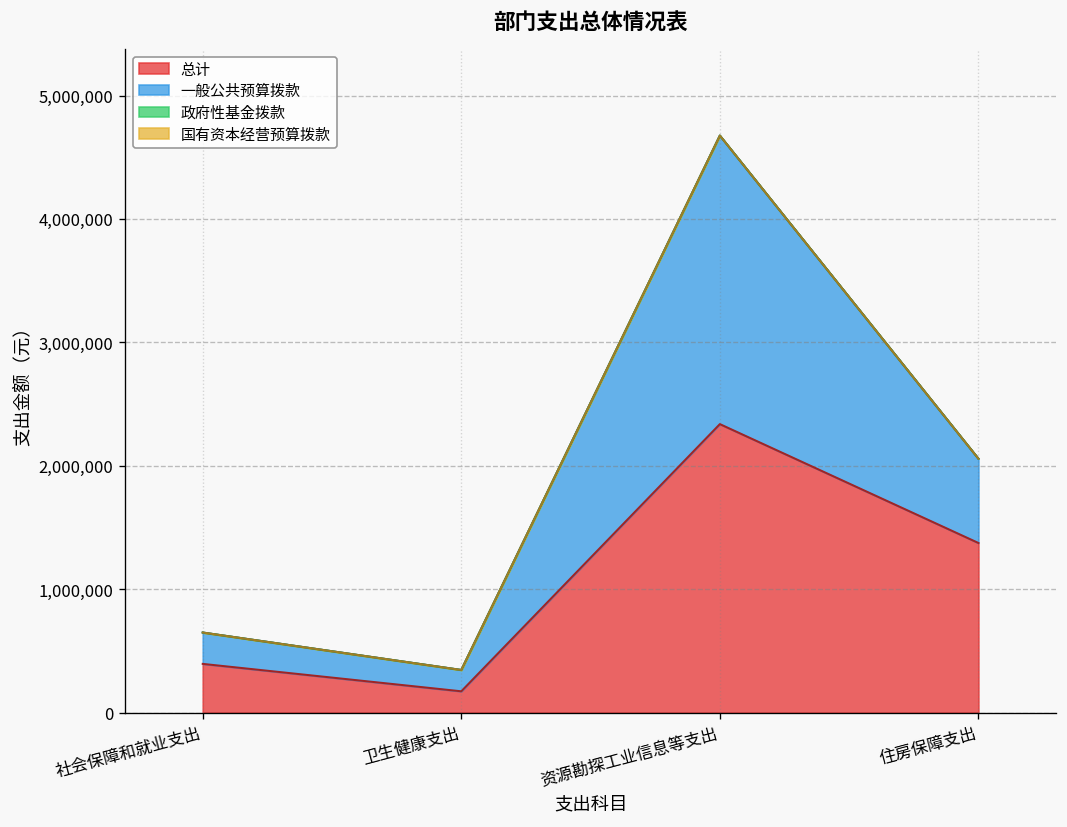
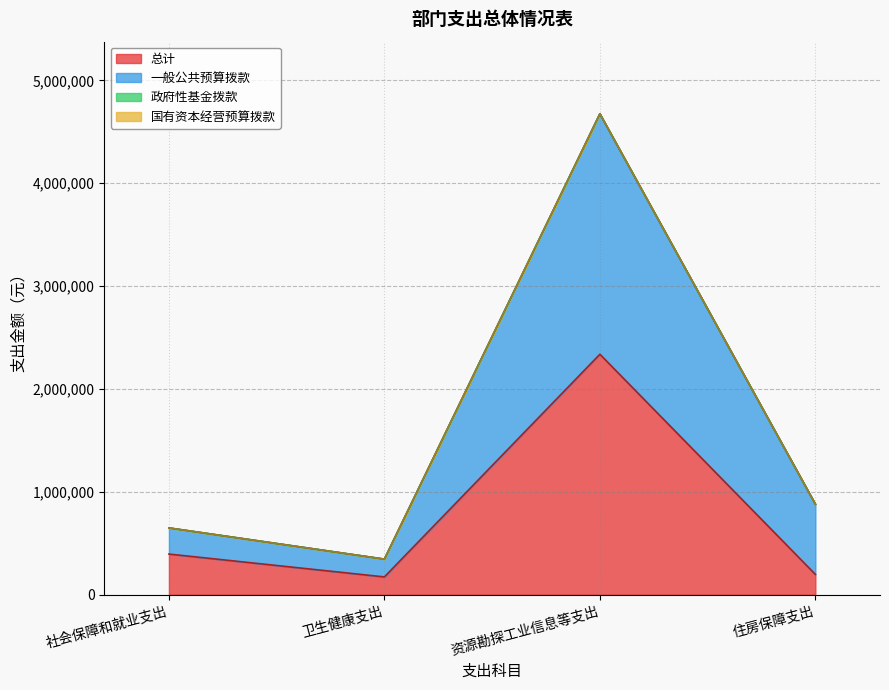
总计, 住房保障支出: 1,370,000 -> 200,000
